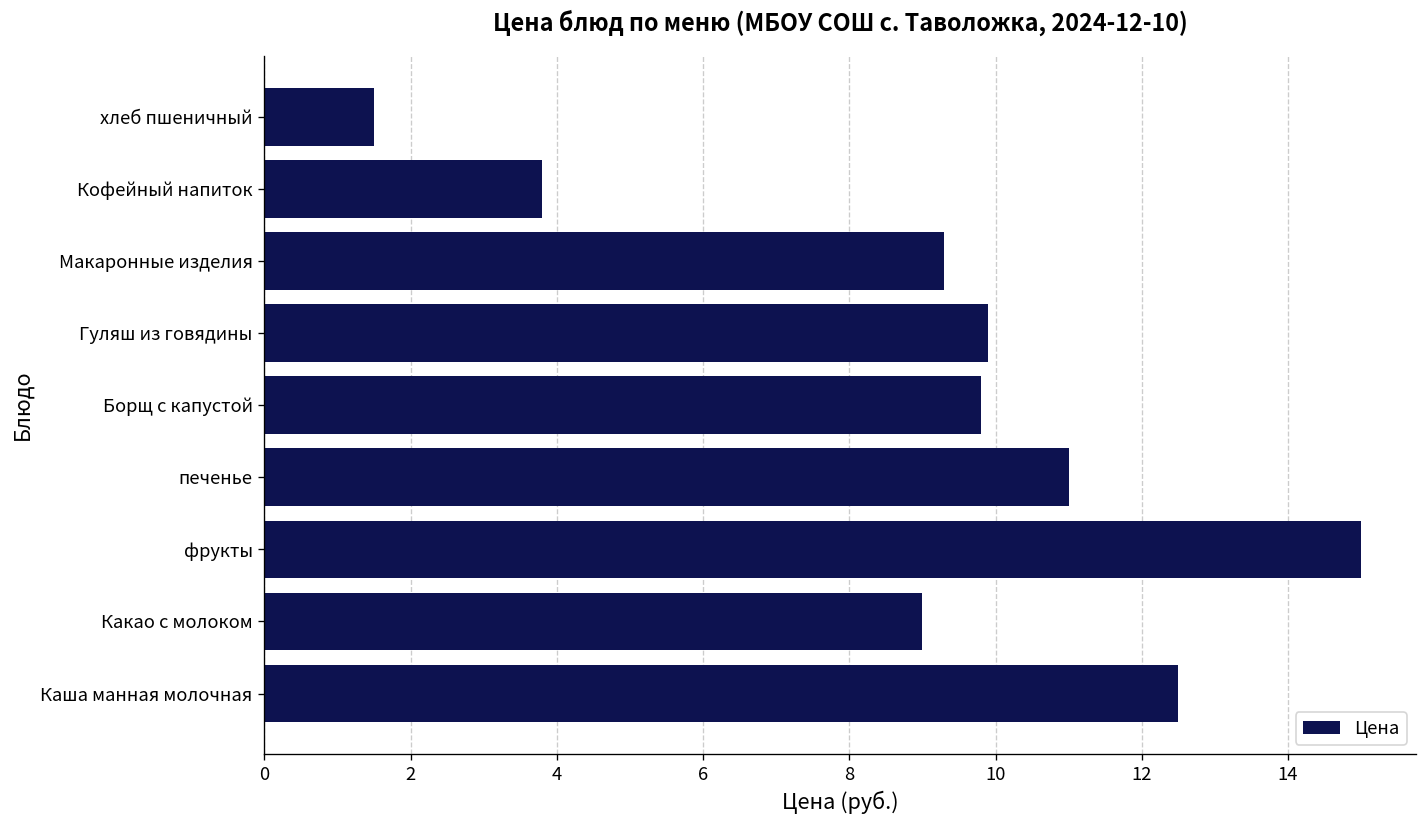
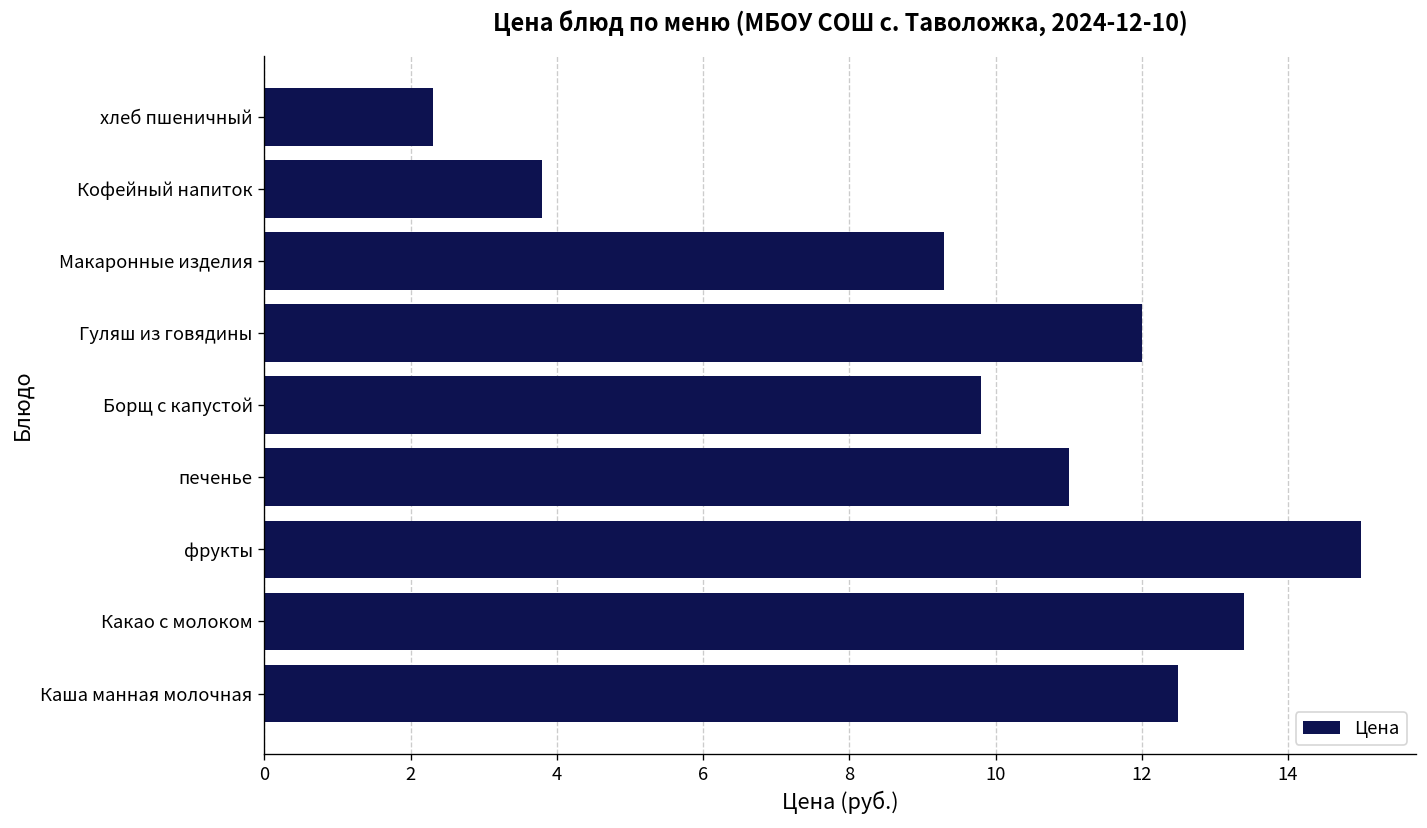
хлеб пшеничный: 1.5 -> 2.3
Гуляш из говядины: 9.9 -> 12.0
Какао с молоком: 9.0 -> 13.4
